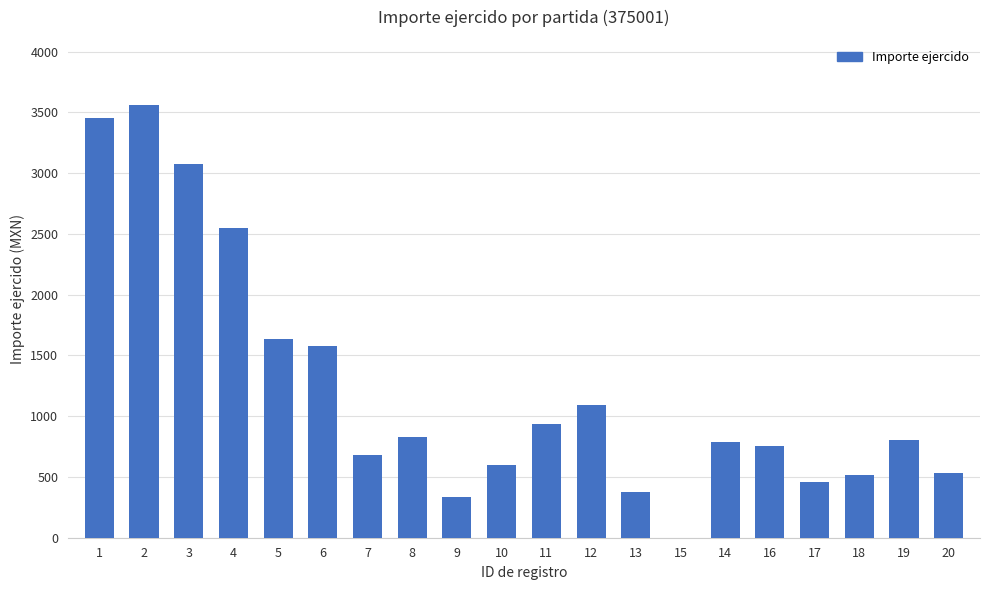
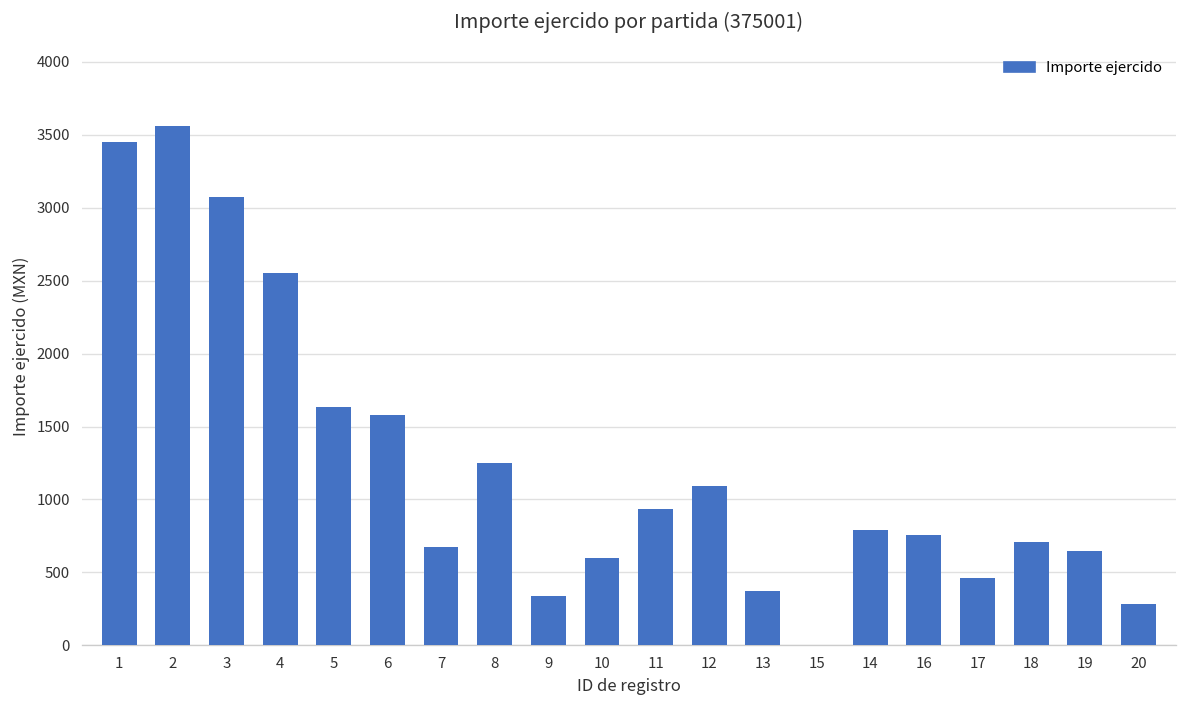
8: 830 -> 1250
18: 510 -> 710
19: 800 -> 640
20: 540 -> 280
